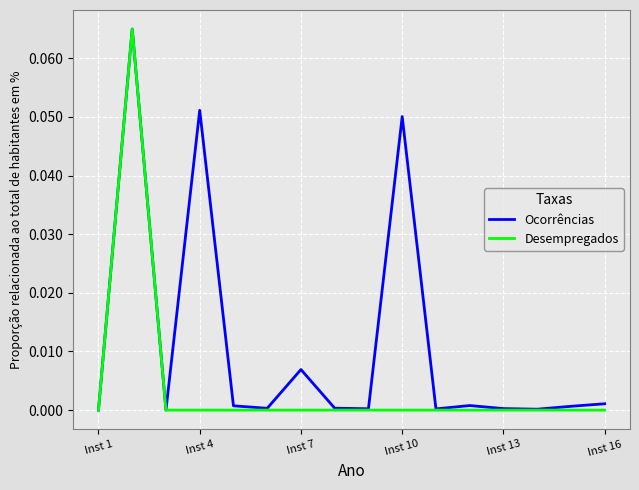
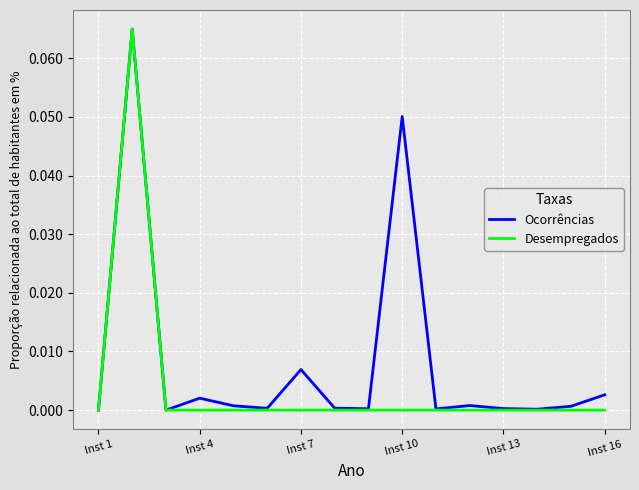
Ocorrências, Inst 4: 0.051 -> 0.002
Ocorrências, Inst 16: 0.001 -> 0.003
